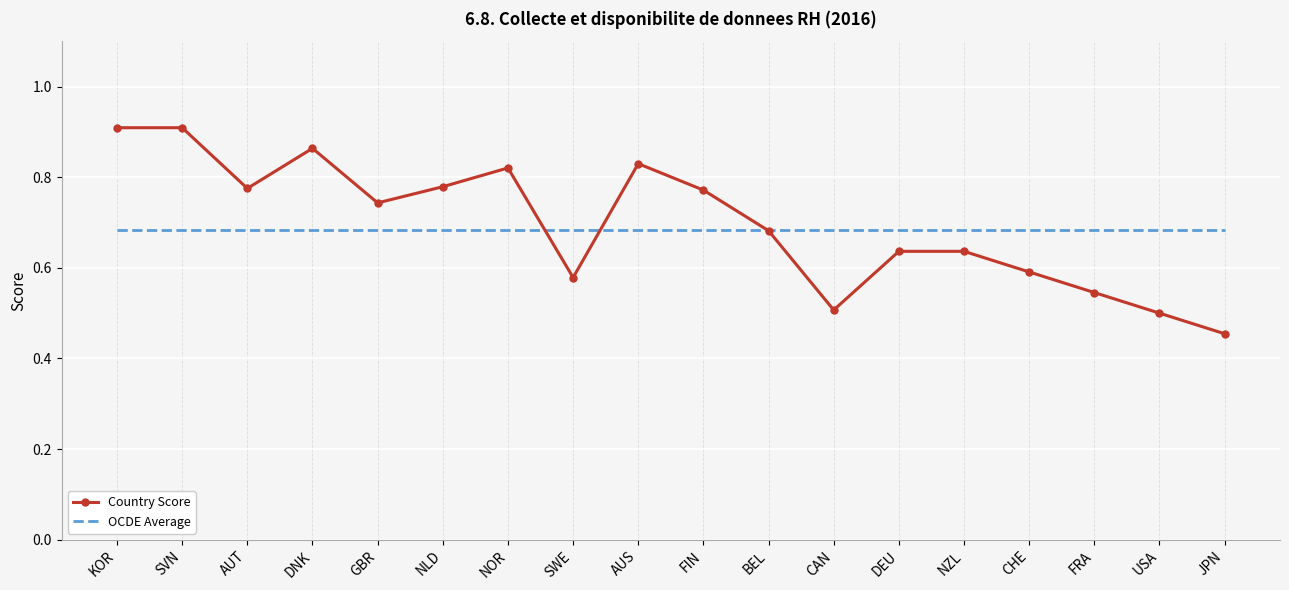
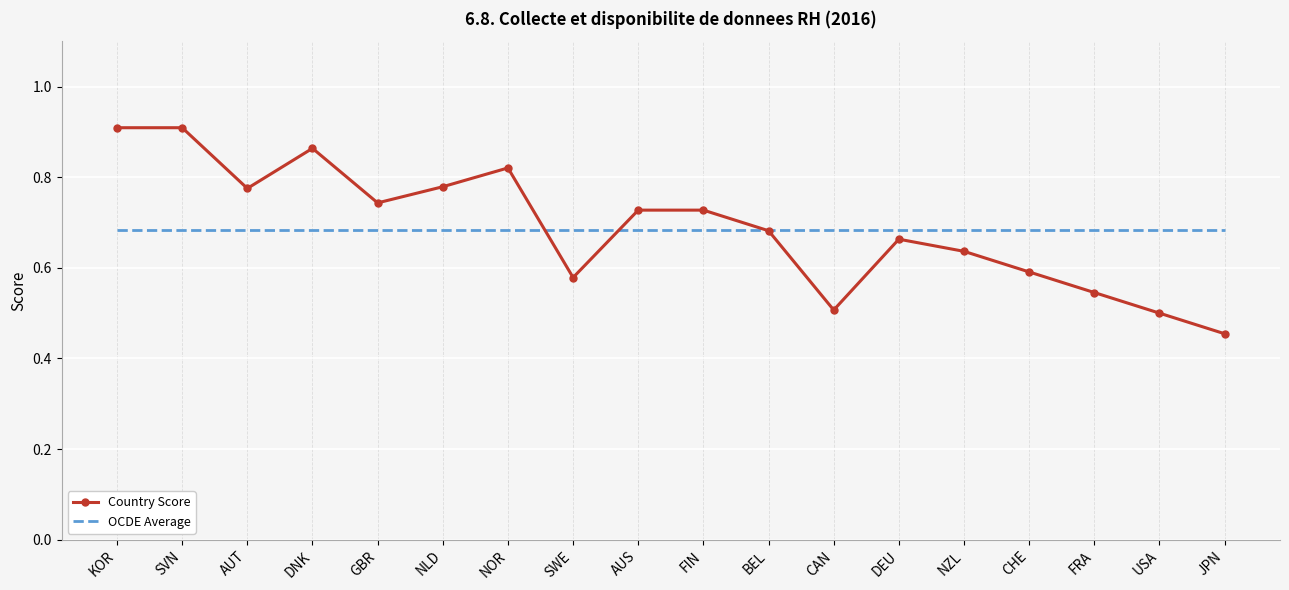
Country Score, AUS: 0.83 -> 0.73
Country Score, FIN: 0.77 -> 0.73
Country Score, DEU: 0.64 -> 0.66
